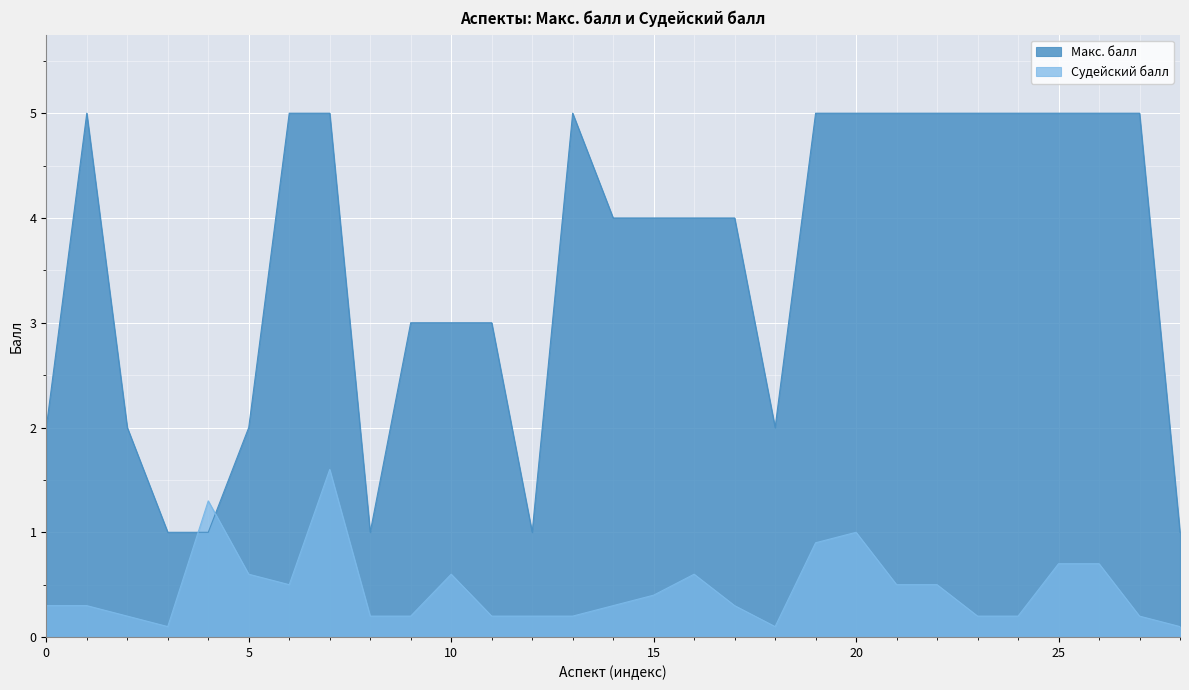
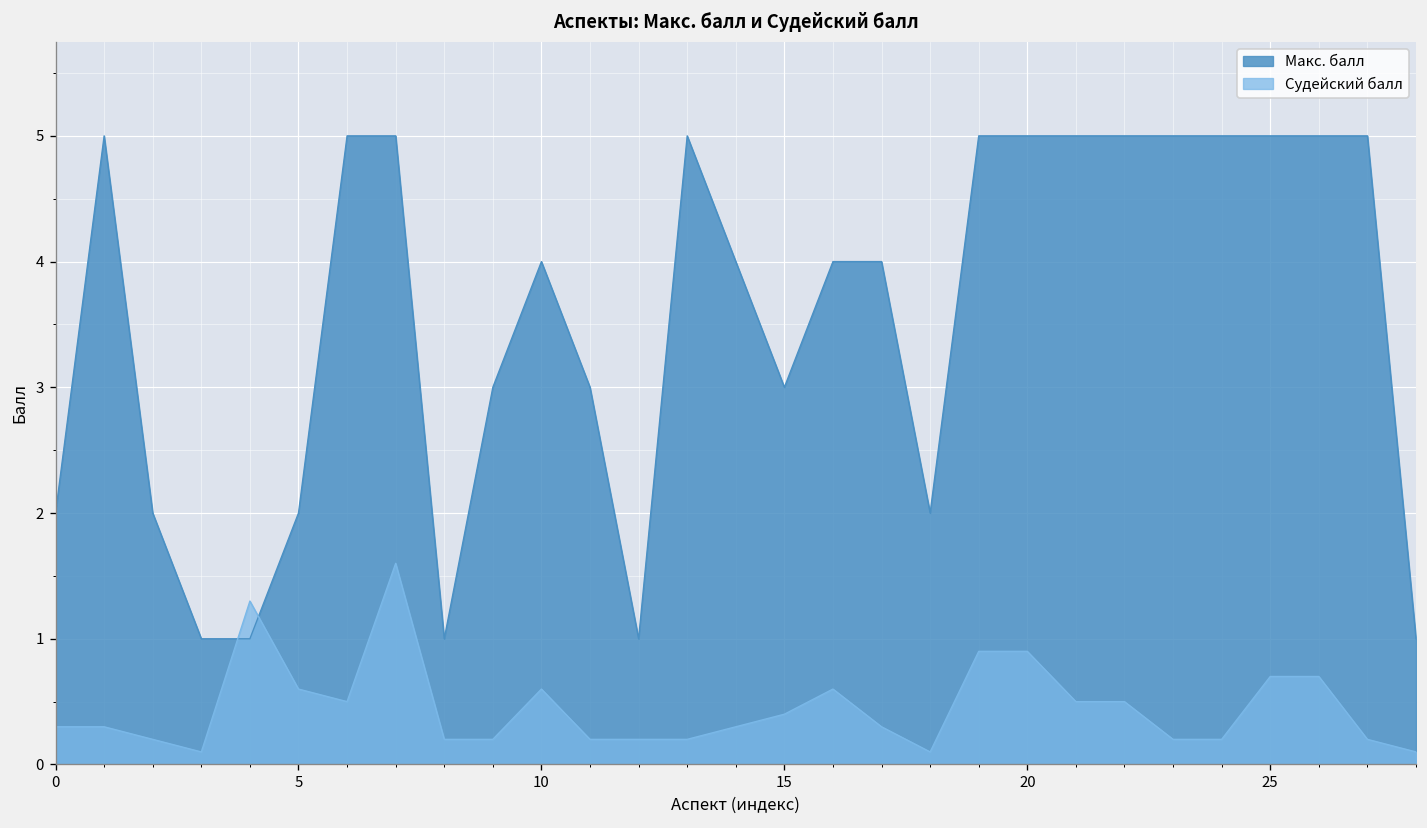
Макс. балл, 10: 3 -> 4
Макс. балл, 15: 4 -> 3
Судейский балл, 20: 1.0 -> 0.9
